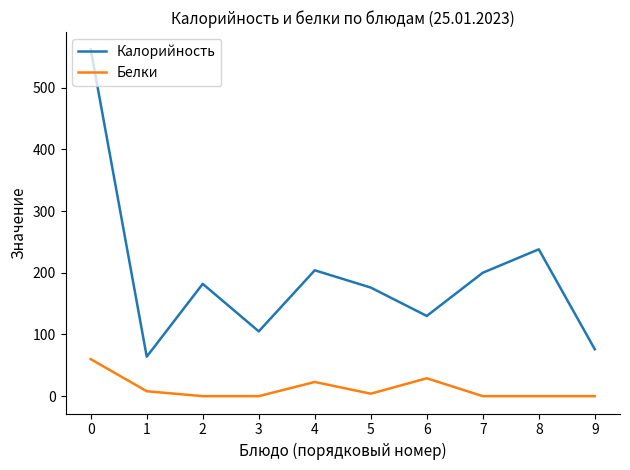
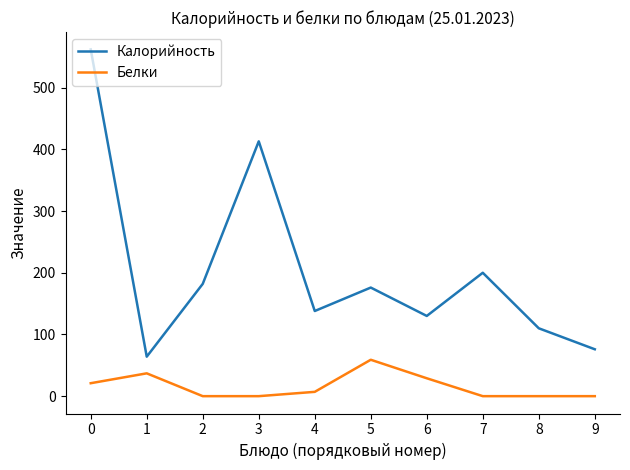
Белки, 0: 60 -> 20
Белки, 1: 10 -> 40
Калорийность, 3: 110 -> 410
Калорийность, 4: 200 -> 140
Белки, 4: 20 -> 10
Белки, 5: 0 -> 60
Калорийность, 8: 240 -> 110
